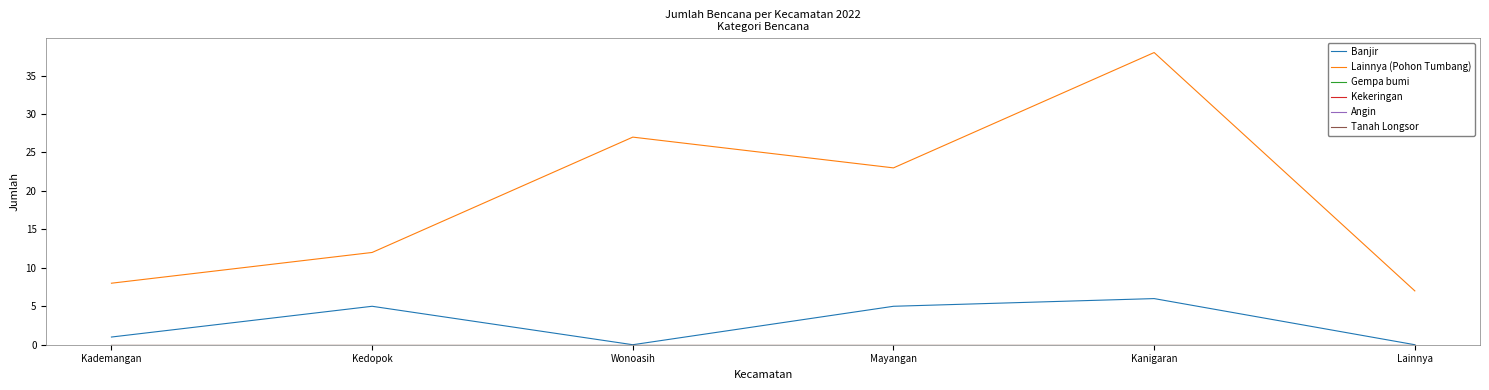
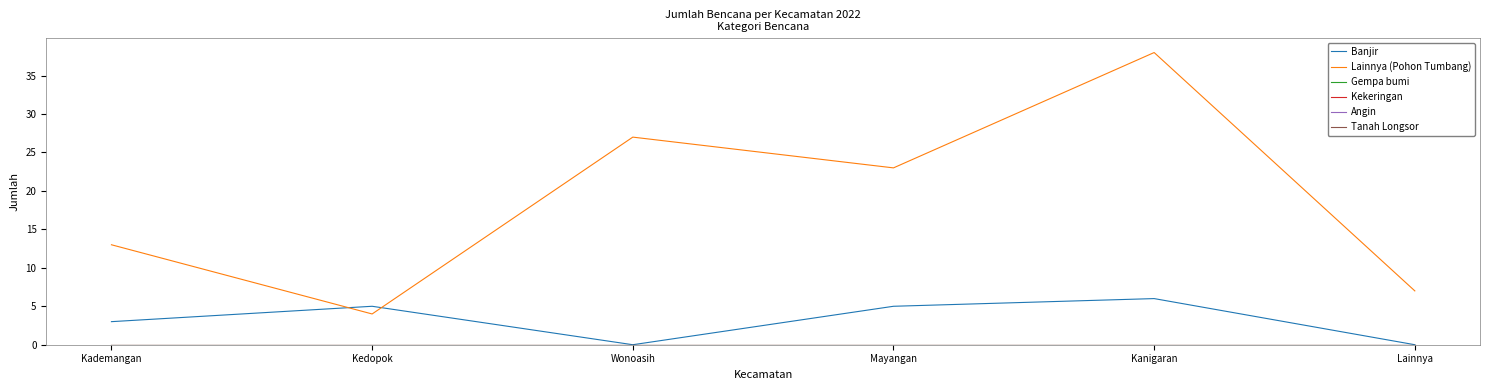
Banjir, Kademangan: 1 -> 3
Lainnya (Pohon Tumbang), Kademangan: 8 -> 13
Lainnya (Pohon Tumbang), Kedopok: 12 -> 4
